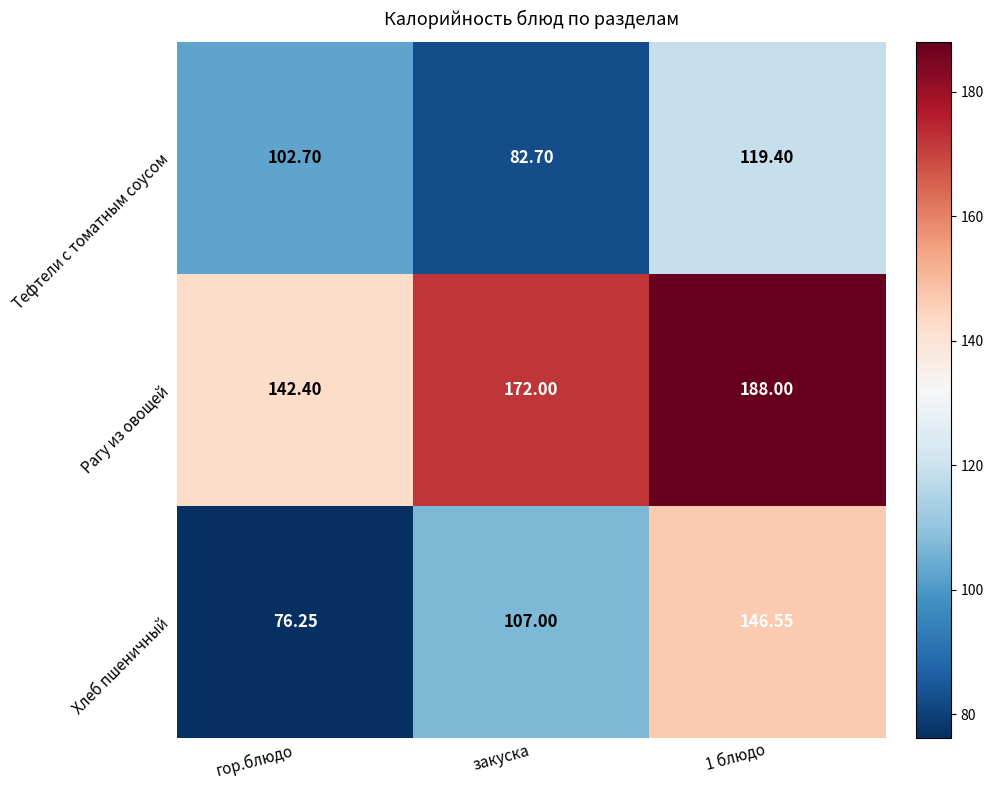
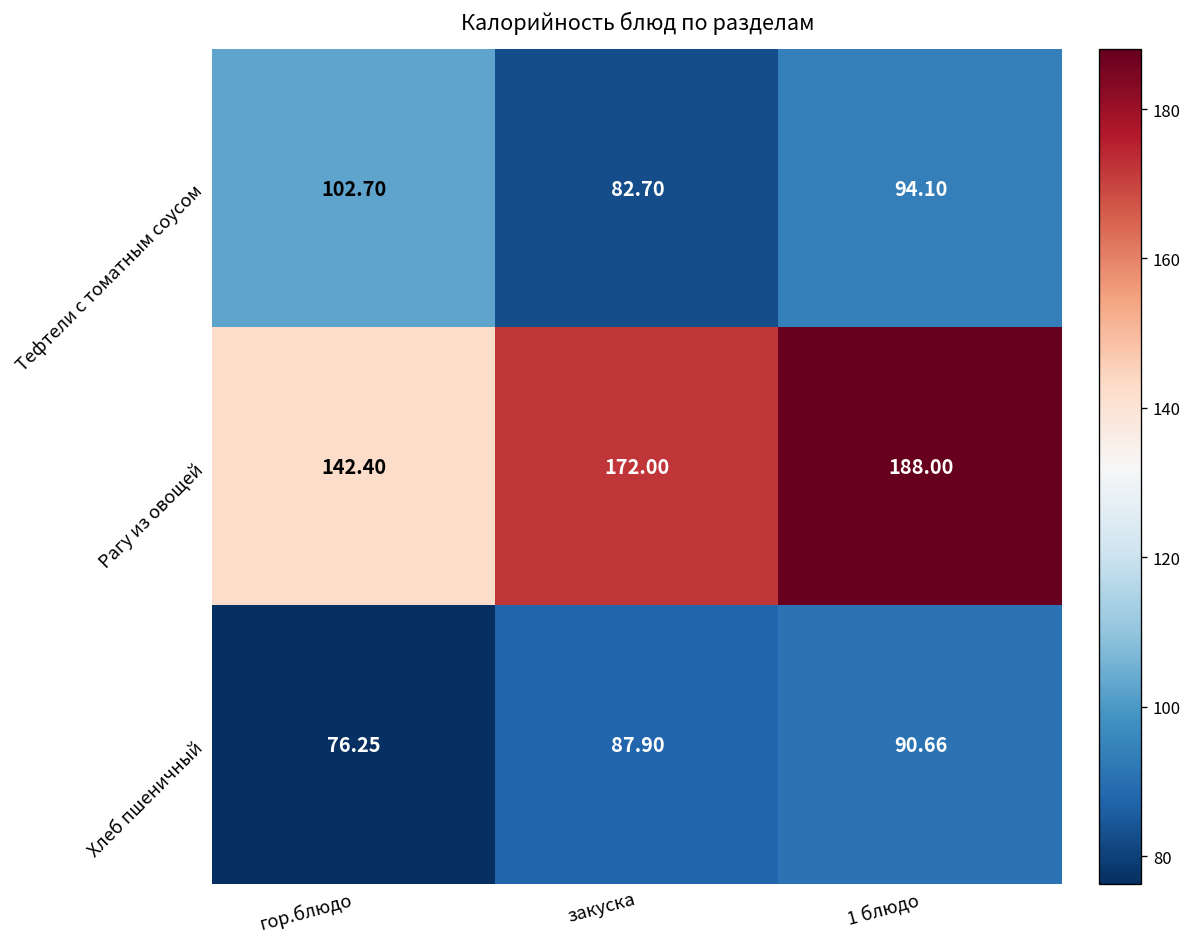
Тефтели с томатным соусом, 1 блюдо: 119.40 -> 94.10
Хлеб пшеничный, закуска: 107.00 -> 87.90
Хлеб пшеничный, 1 блюдо: 146.55 -> 90.66
